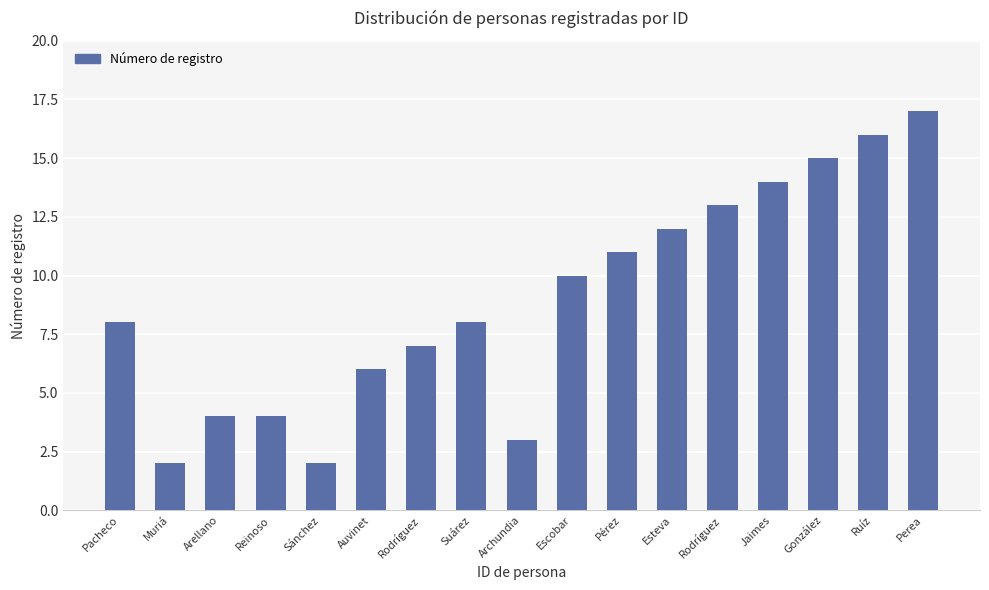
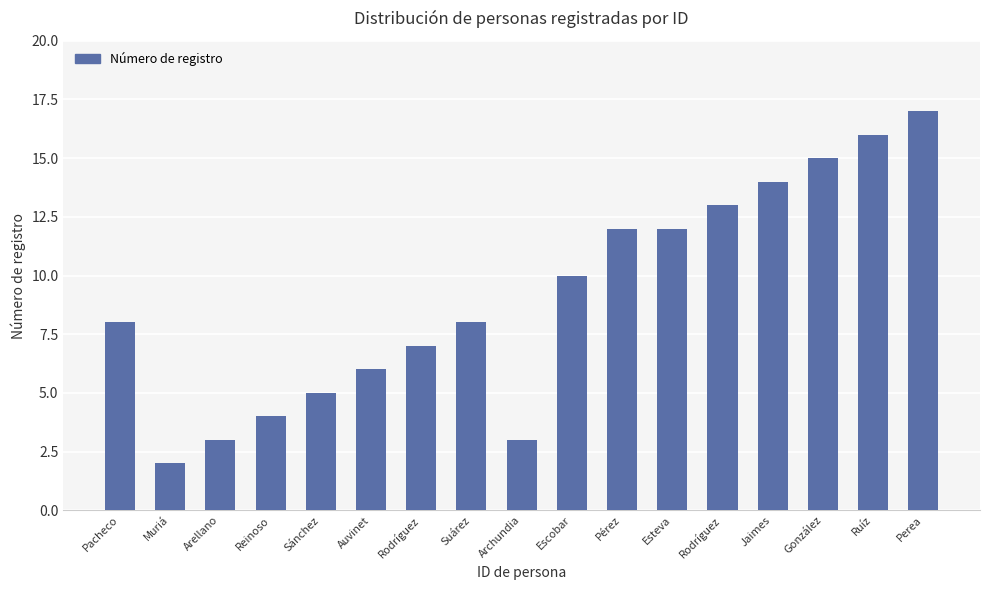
Arellano: 4 -> 3
Sánchez: 2 -> 5
Pérez: 11 -> 12
